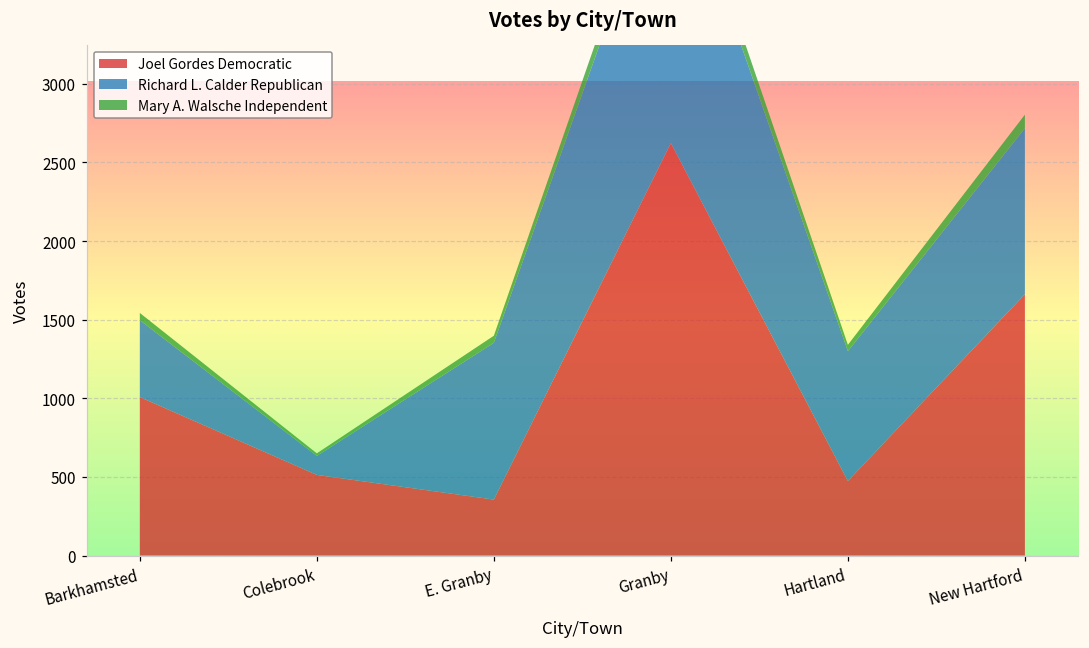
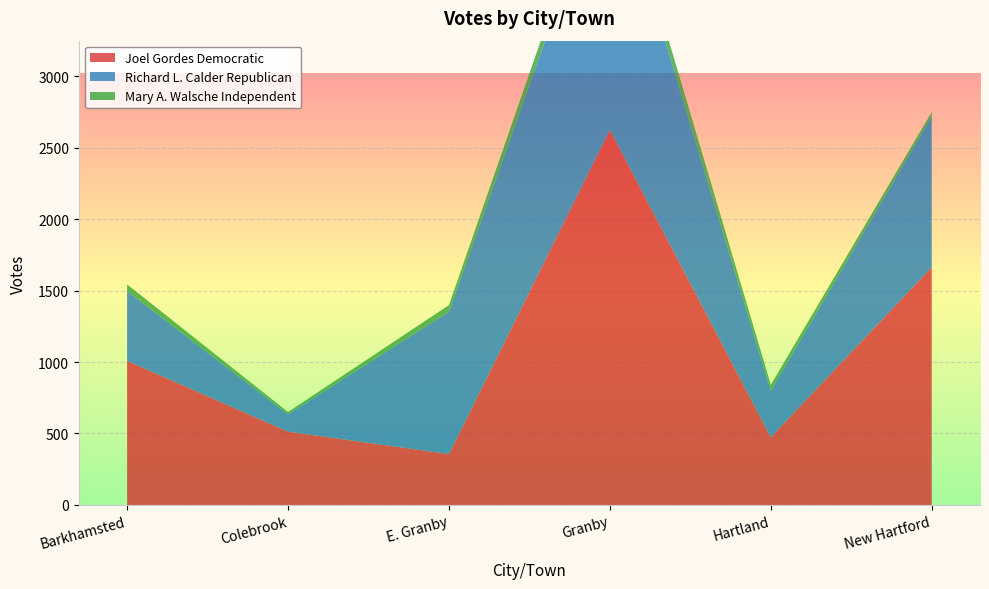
Richard L. Calder Republican, Hartland: 830 -> 330
Mary A. Walsche Independent, New Hartford: 90 -> 30
